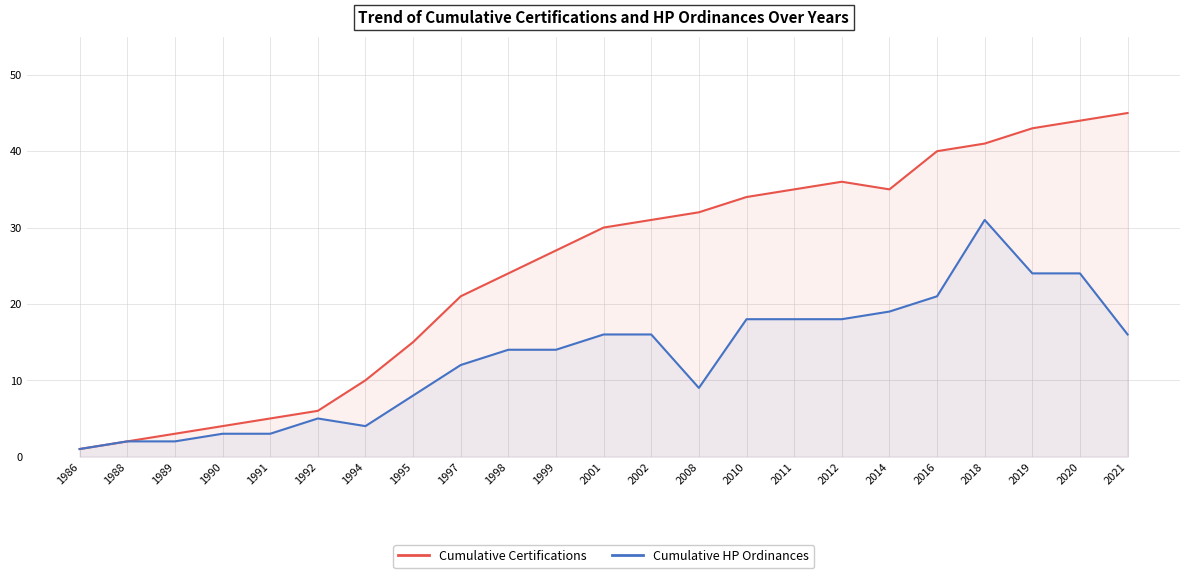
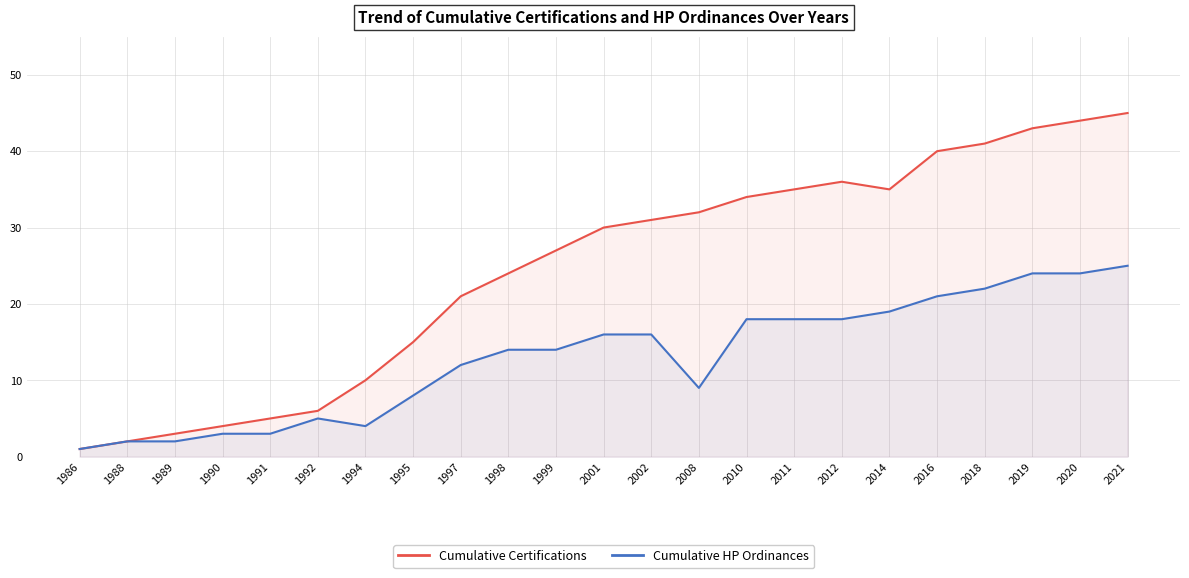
Cumulative HP Ordinances, 2018: 31 -> 22
Cumulative HP Ordinances, 2021: 16 -> 25
